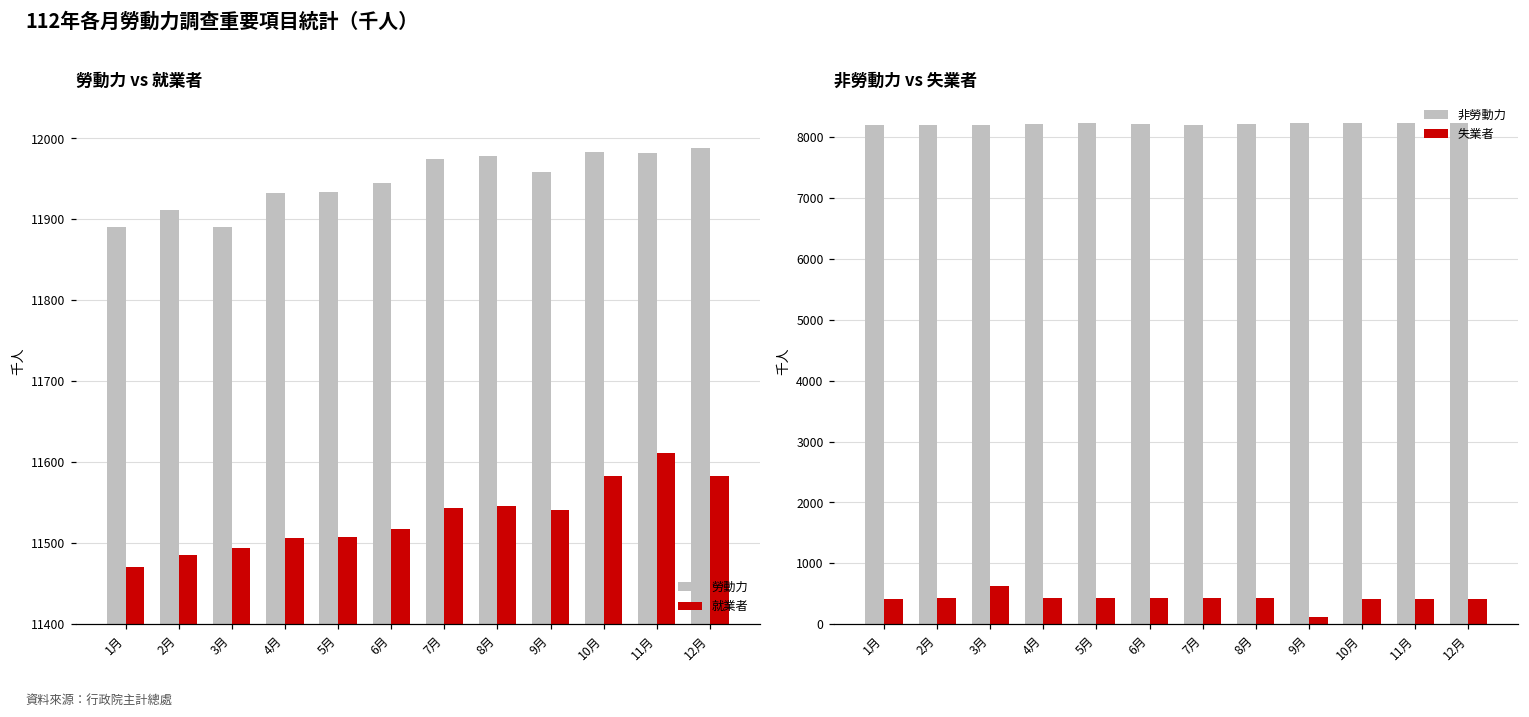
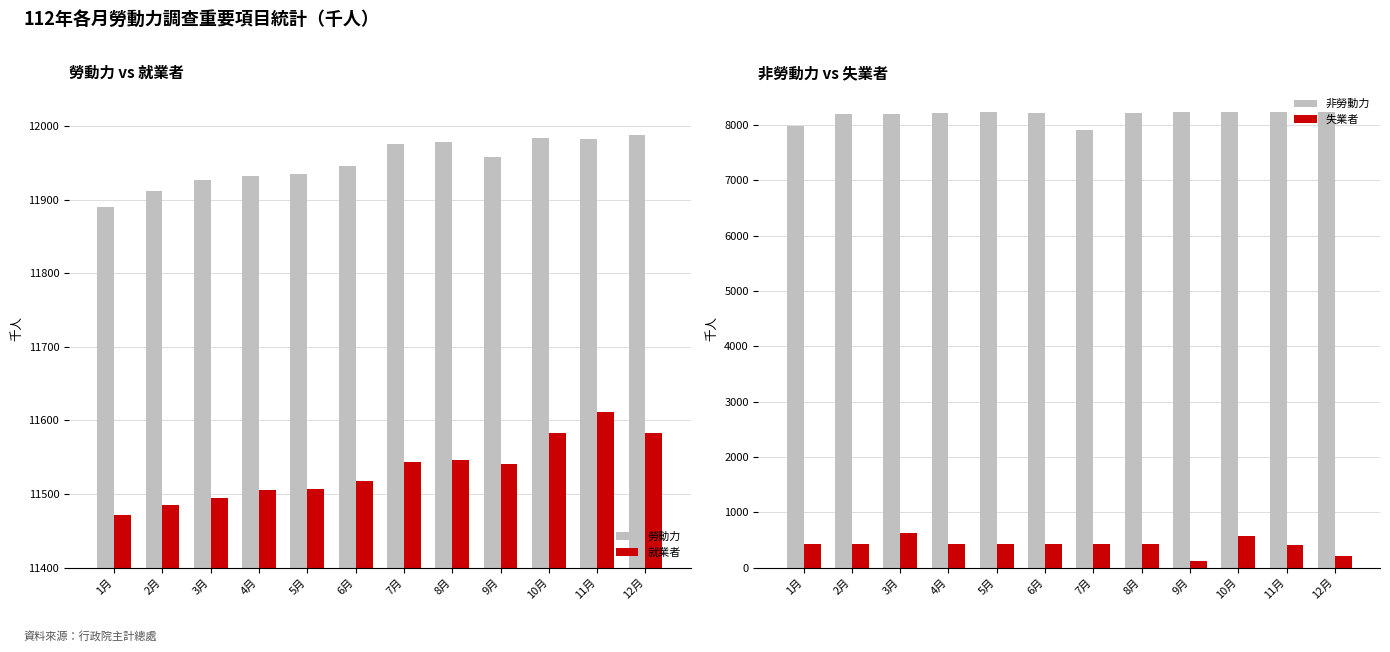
勞動力 vs 就業者, 勞動力, 3月: 11890 -> 11930
非勞動力 vs 失業者, 非勞動力, 1月: 8200 -> 8000
非勞動力 vs 失業者, 非勞動力, 7月: 8200 -> 7900
非勞動力 vs 失業者, 失業者, 10月: 400 -> 600
非勞動力 vs 失業者, 失業者, 12月: 400 -> 200
